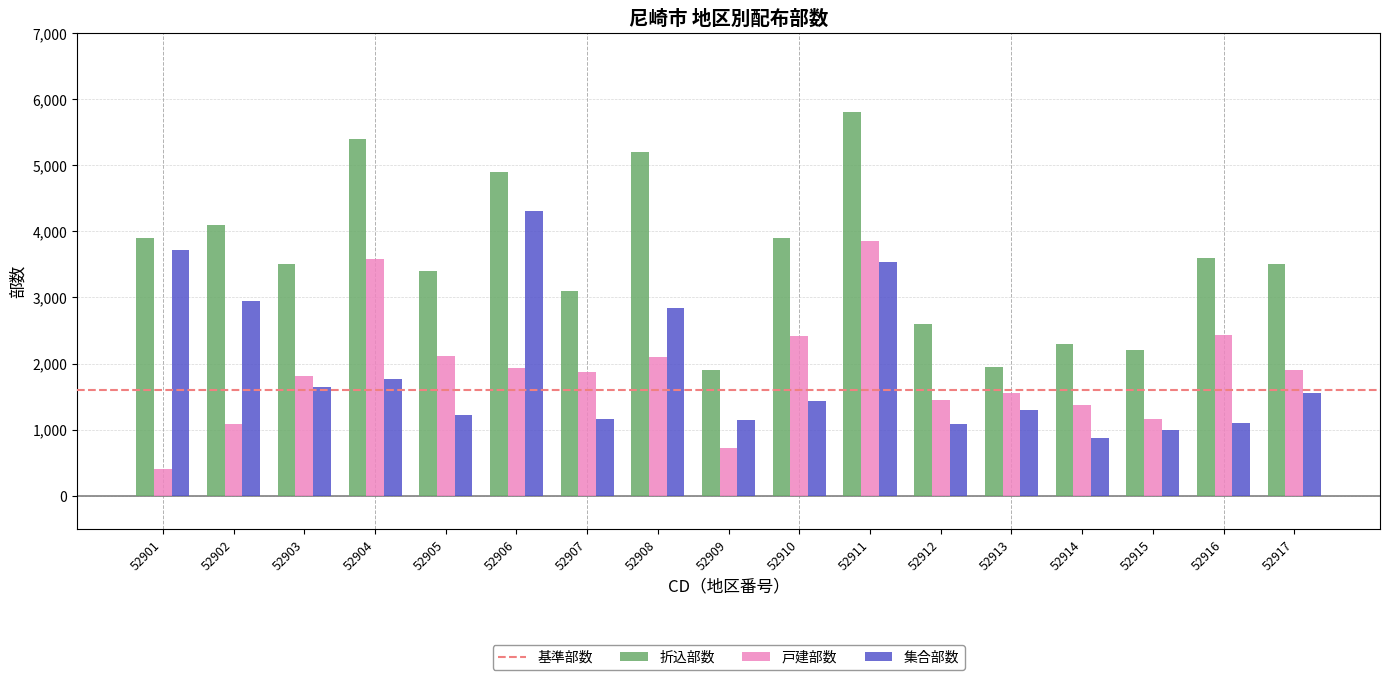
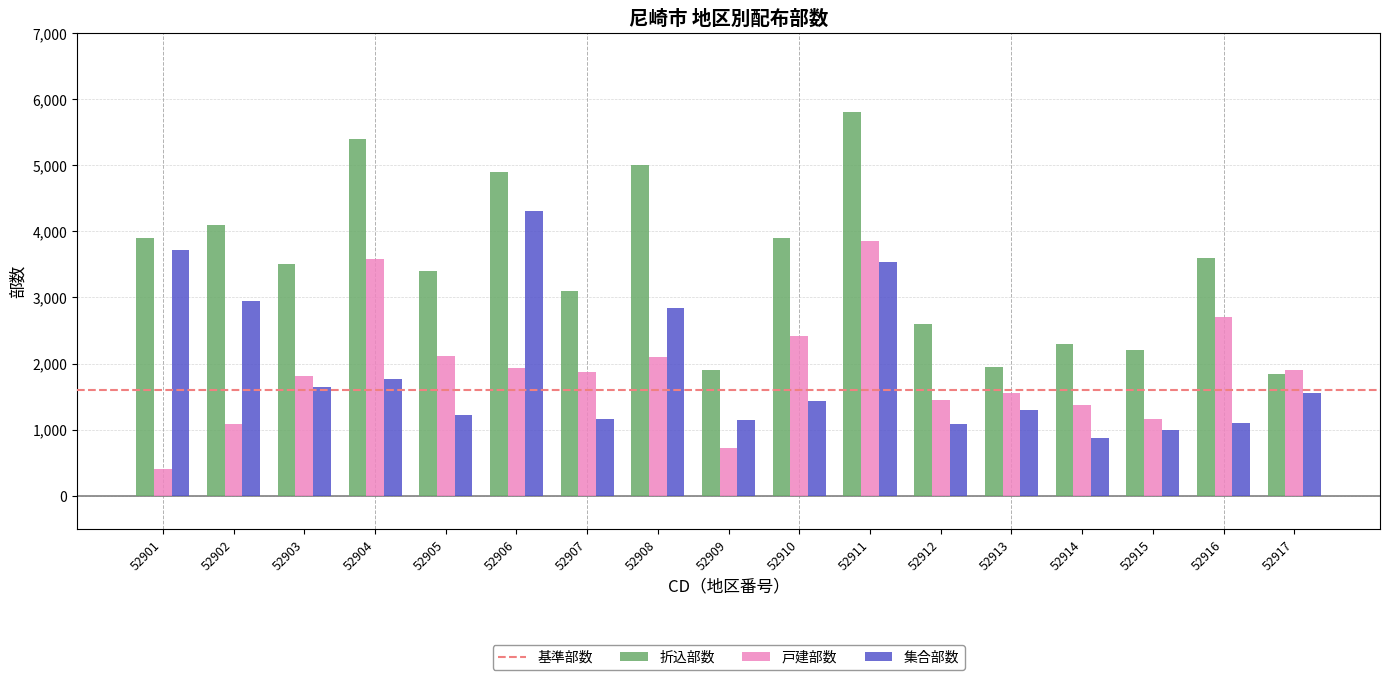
折込部数, 52908: 5,200 -> 5,000
戸建部数, 52916: 2,400 -> 2,700
折込部数, 52917: 3,500 -> 1,800
